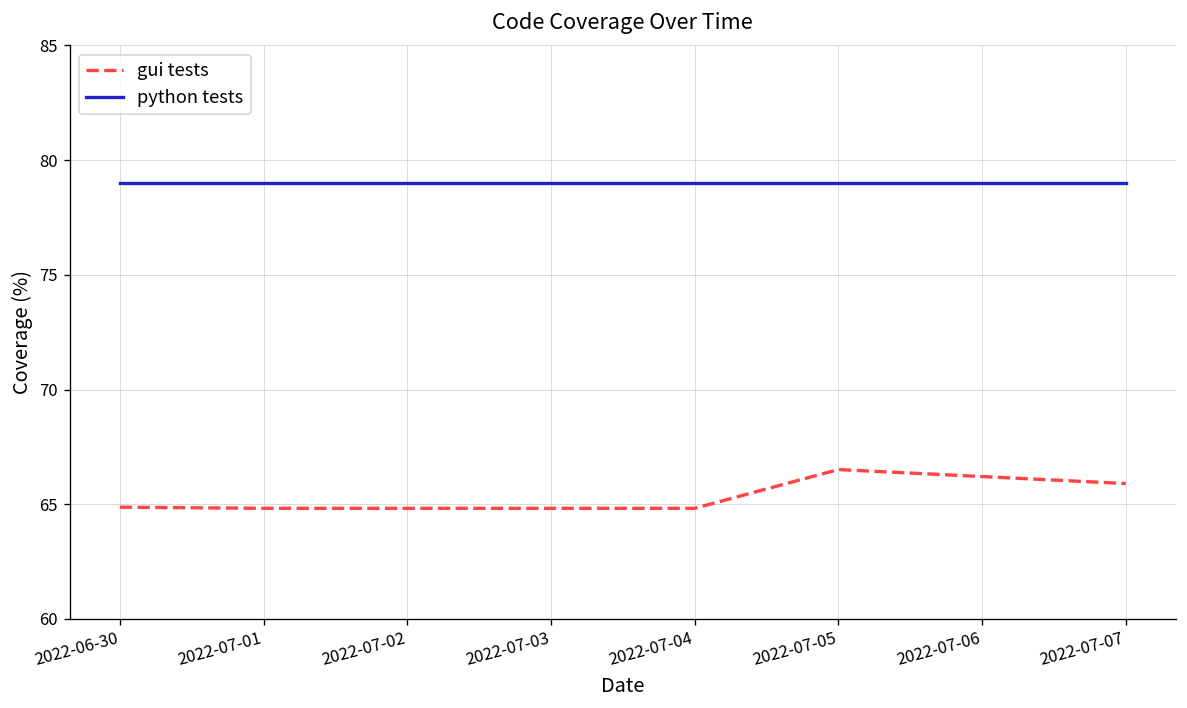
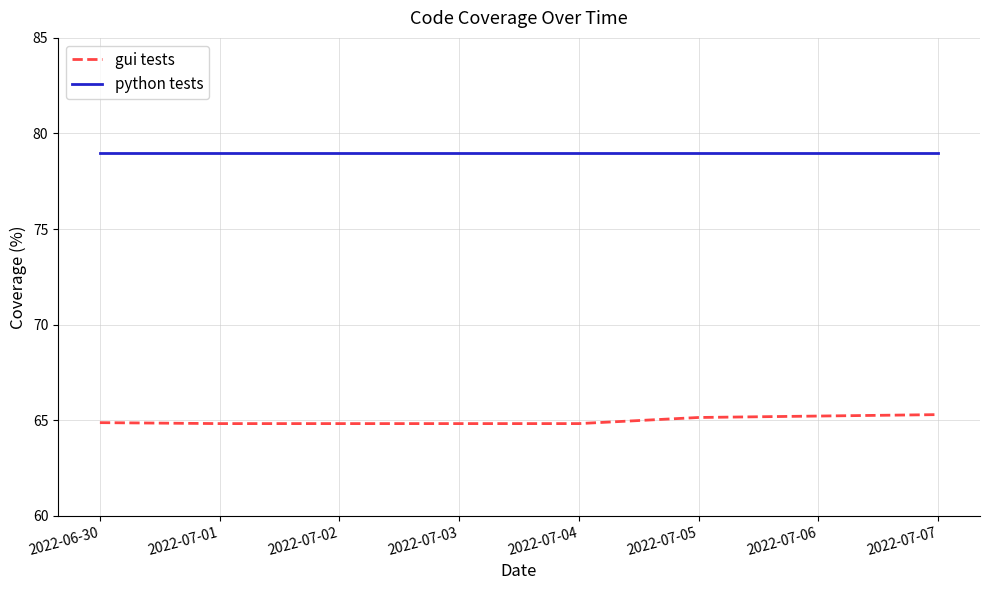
gui tests, 2022-07-05: 66.5 -> 65.1
gui tests, 2022-07-07: 65.9 -> 65.3
